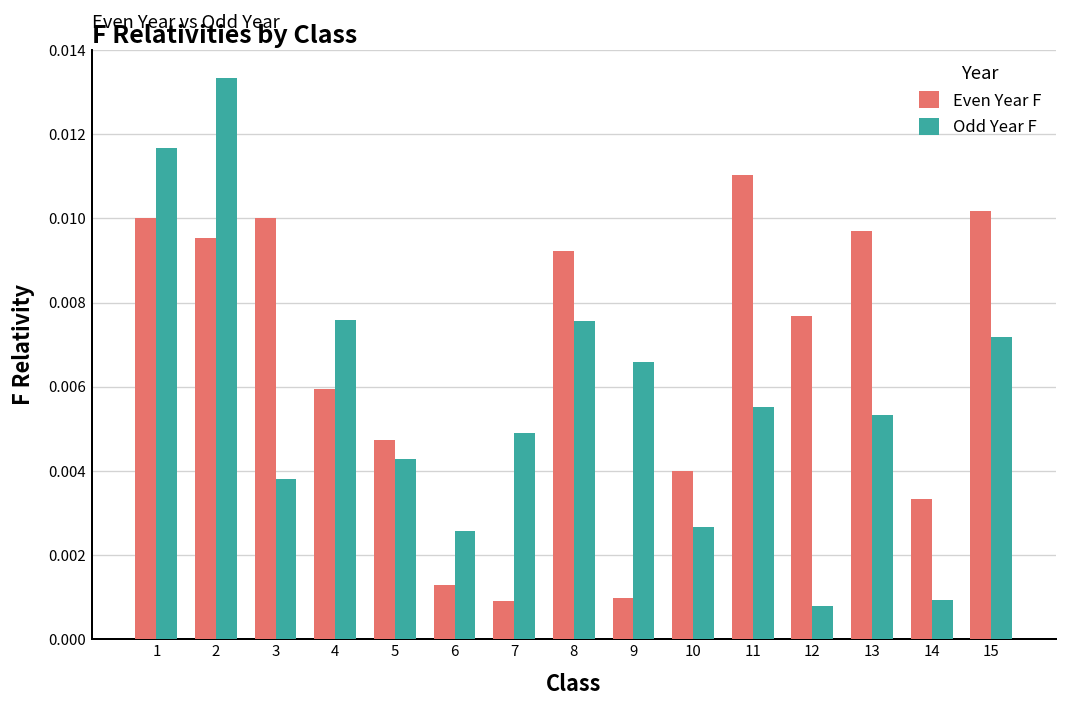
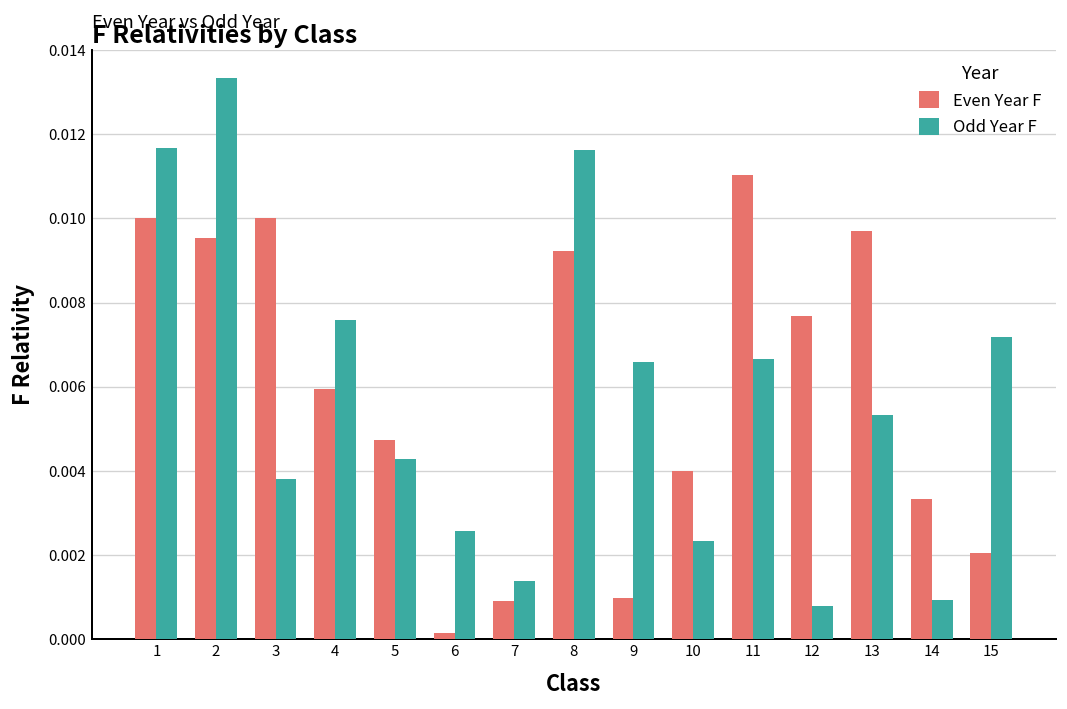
Even Year F, 6: 0.0013 -> 0.0002
Odd Year F, 7: 0.0049 -> 0.0014
Odd Year F, 8: 0.0076 -> 0.0116
Odd Year F, 10: 0.0027 -> 0.0023
Odd Year F, 11: 0.0055 -> 0.0067
Even Year F, 15: 0.0102 -> 0.0021
